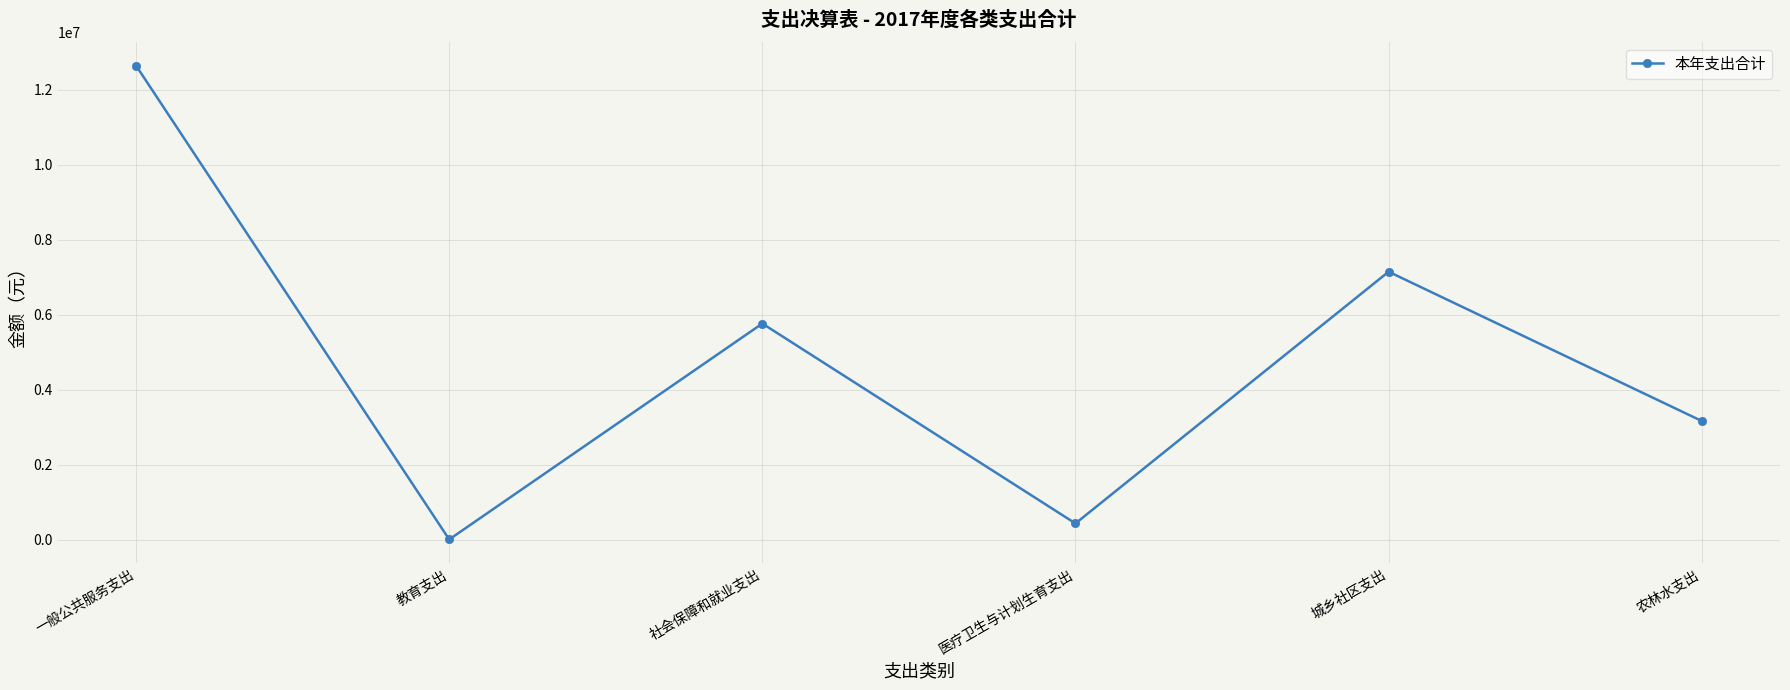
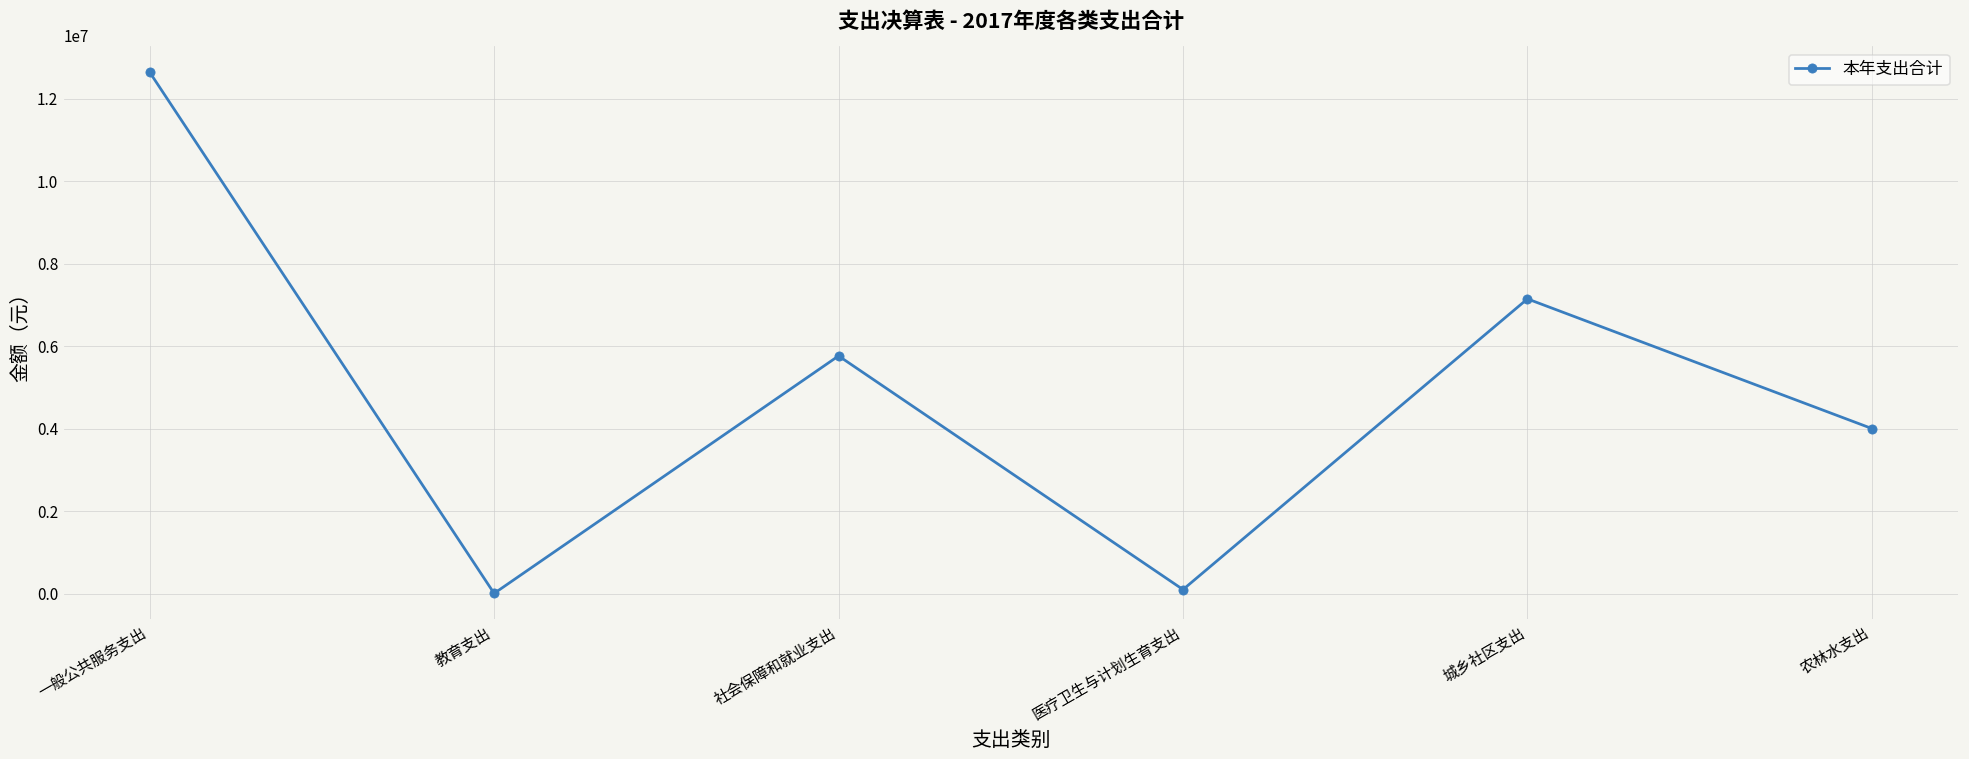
医疗卫生与计划生育支出: 400000 -> 100000
农林水支出: 3200000 -> 4000000
